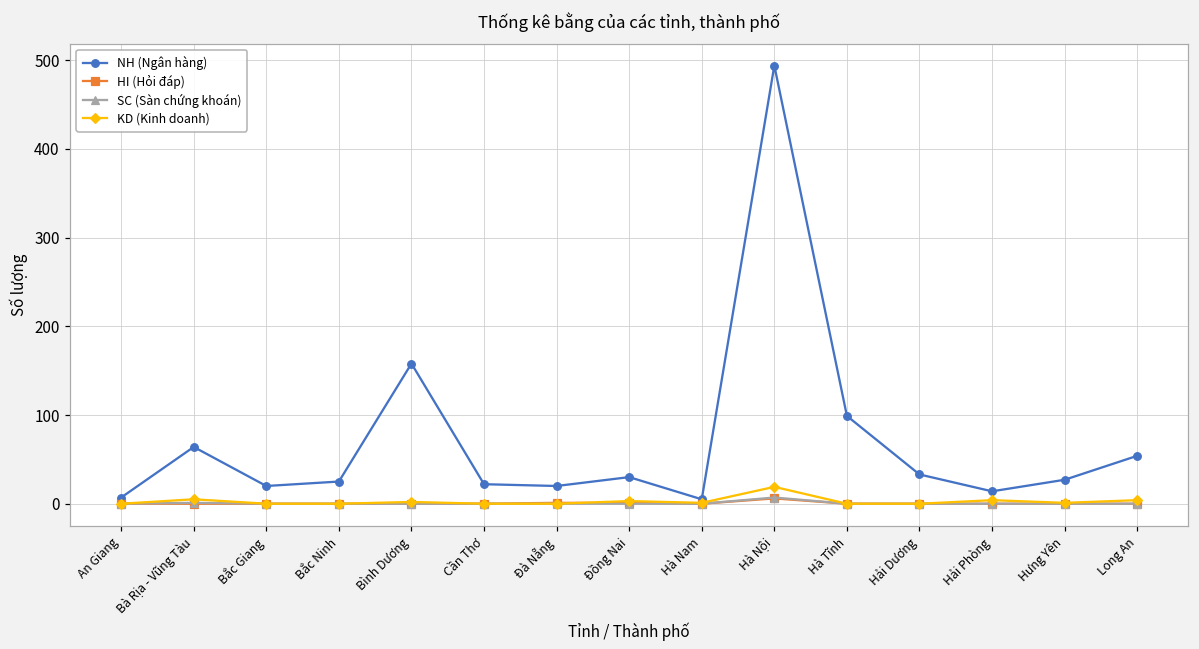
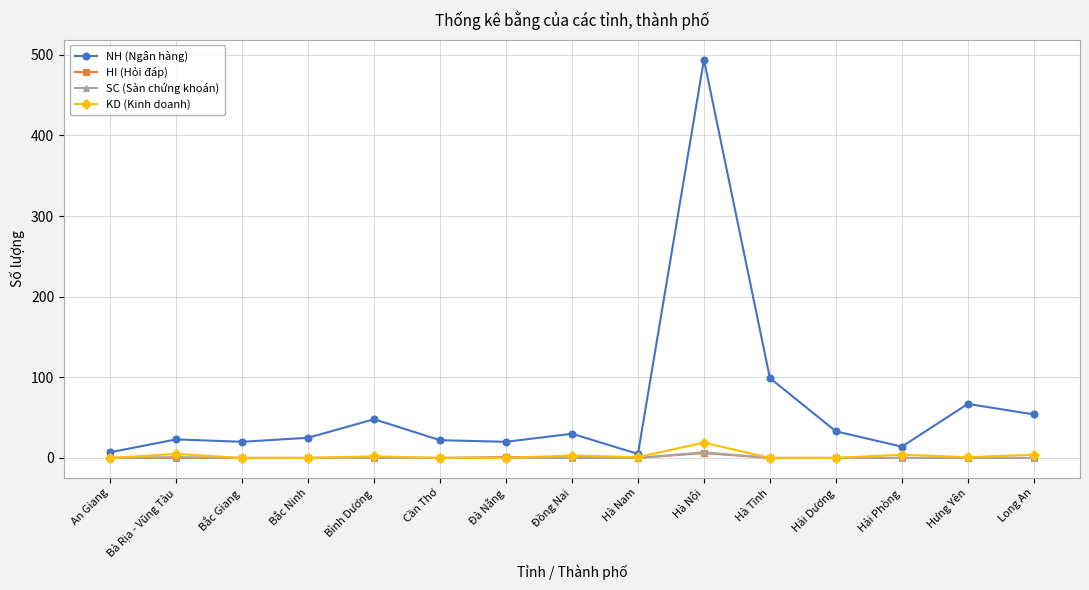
NH (Ngân hàng), Bà Rịa - Vũng Tàu: 60 -> 20
NH (Ngân hàng), Bình Dương: 160 -> 50
NH (Ngân hàng), Hưng Yên: 30 -> 70
